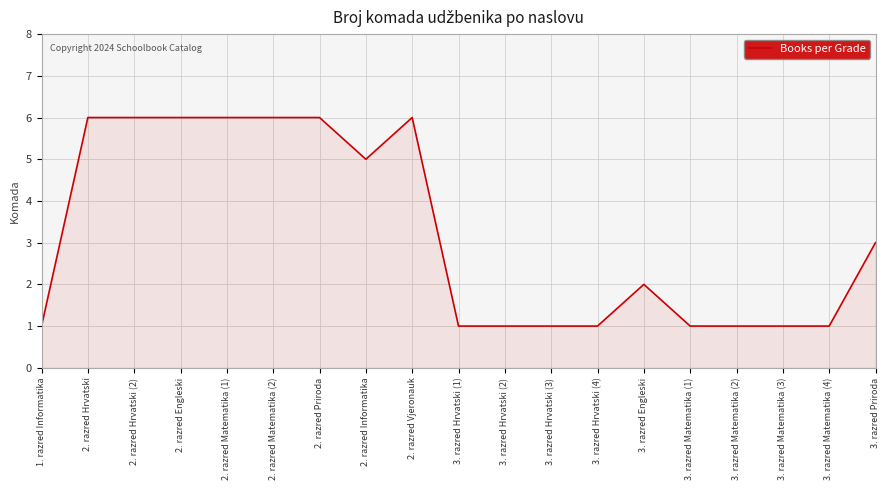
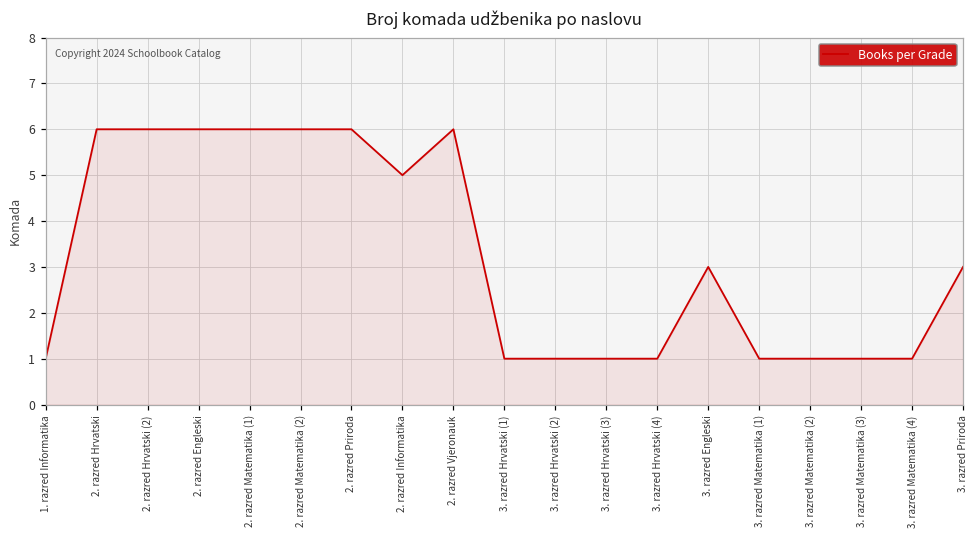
3. razred Engleski: 2 -> 3
